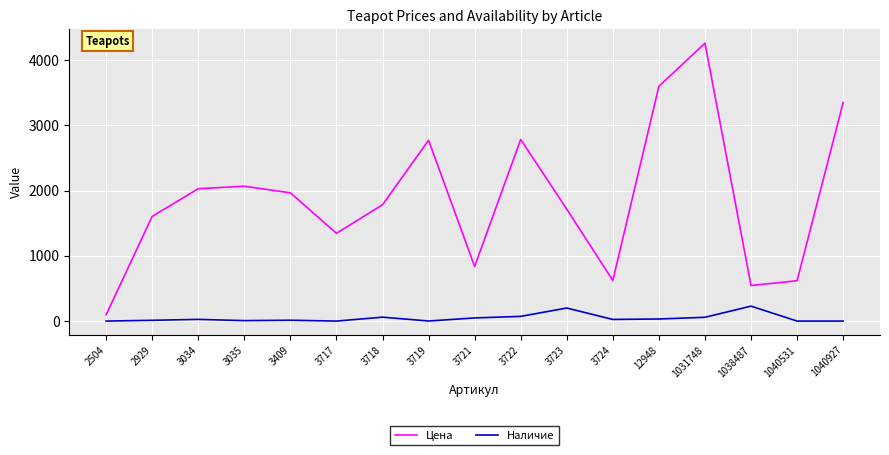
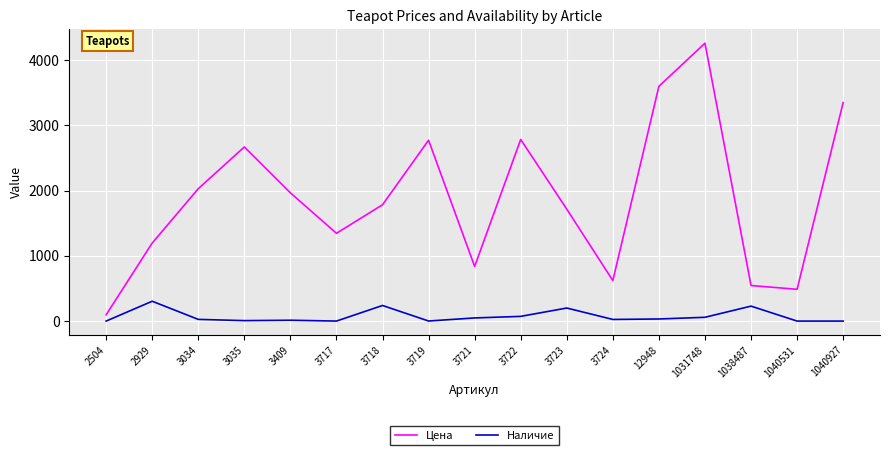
Цена, 2929: 1600 -> 1200
Наличие, 2929: 0 -> 300
Цена, 3035: 2100 -> 2700
Наличие, 3718: 100 -> 200
Цена, 1040531: 600 -> 500
